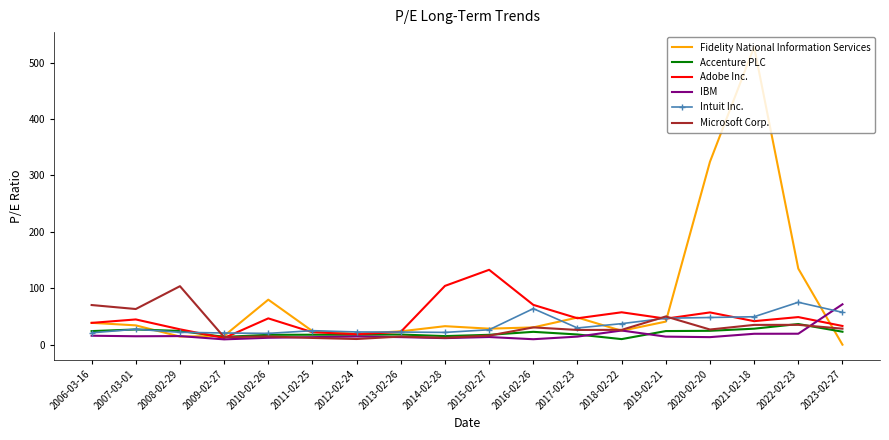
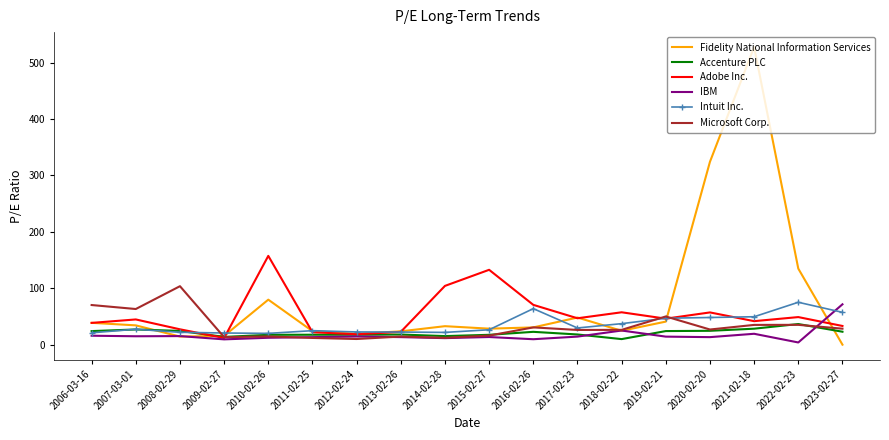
Adobe Inc., 2010-02-26: 50 -> 160
IBM, 2022-02-23: 20 -> 0
